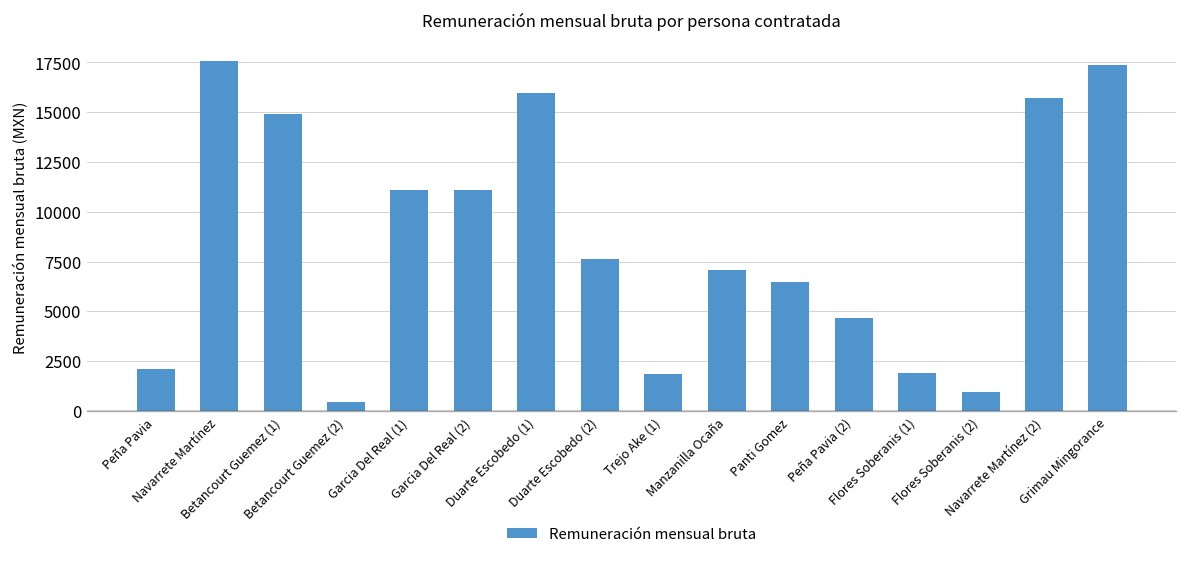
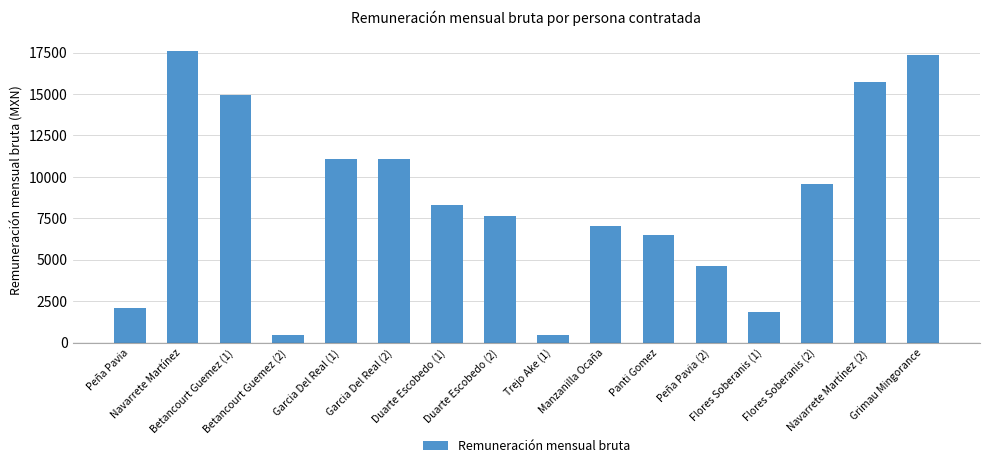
Duarte Escobedo (1): 16000 -> 8300
Trejo Ake (1): 1900 -> 500
Flores Soberanis (2): 900 -> 9500
